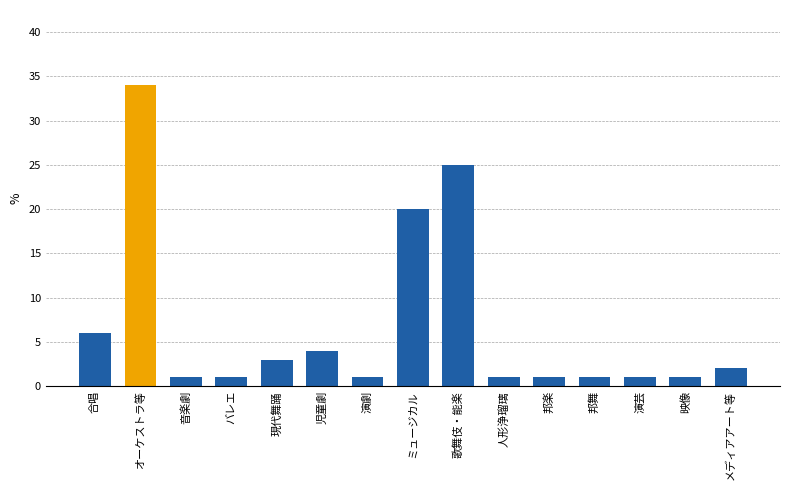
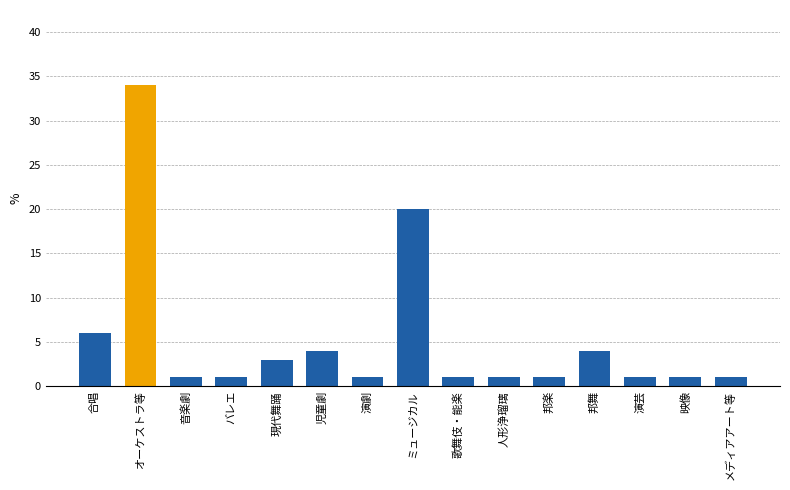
歌舞伎・能楽: 25 -> 1
邦舞: 1 -> 4
メディアアート等: 2 -> 1
